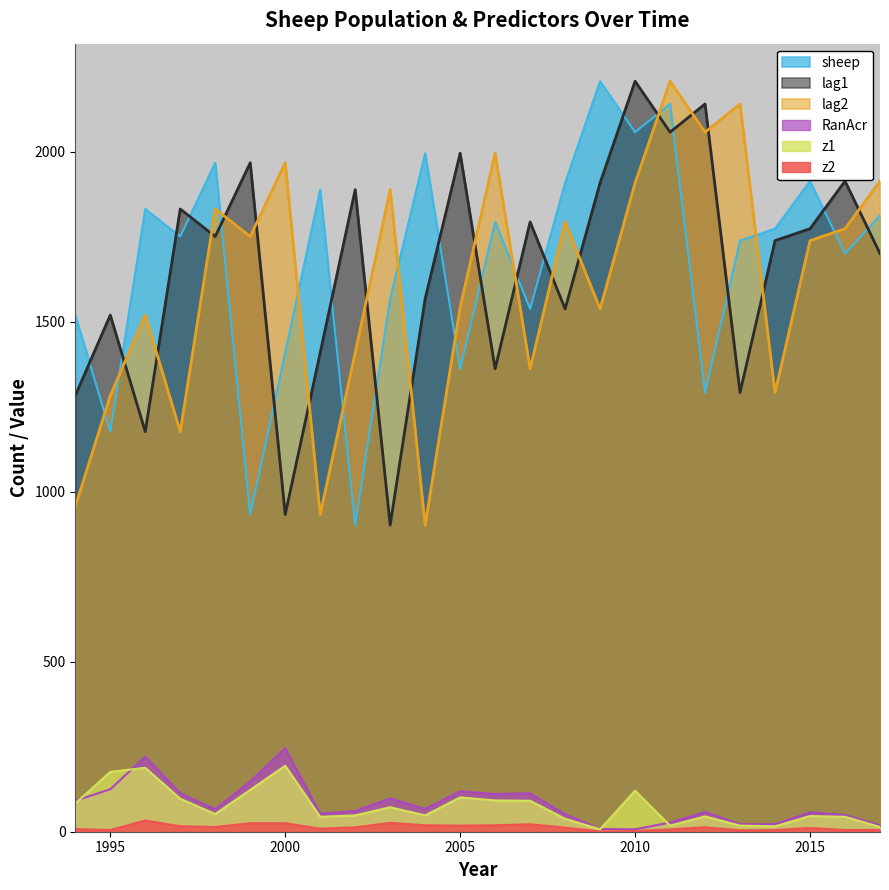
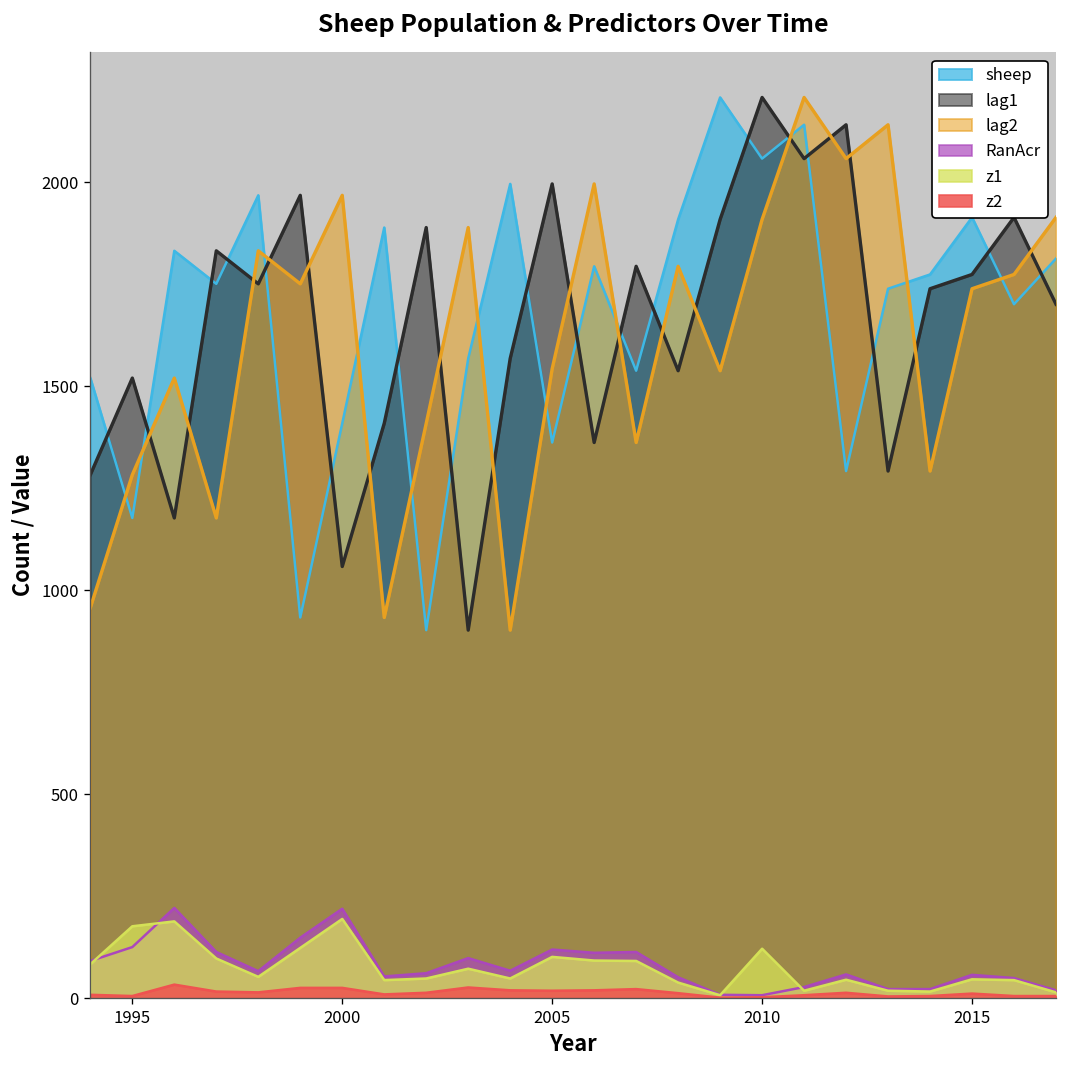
lag1, 2000: 930 -> 1060
RanAcr, 2000: 250 -> 220
